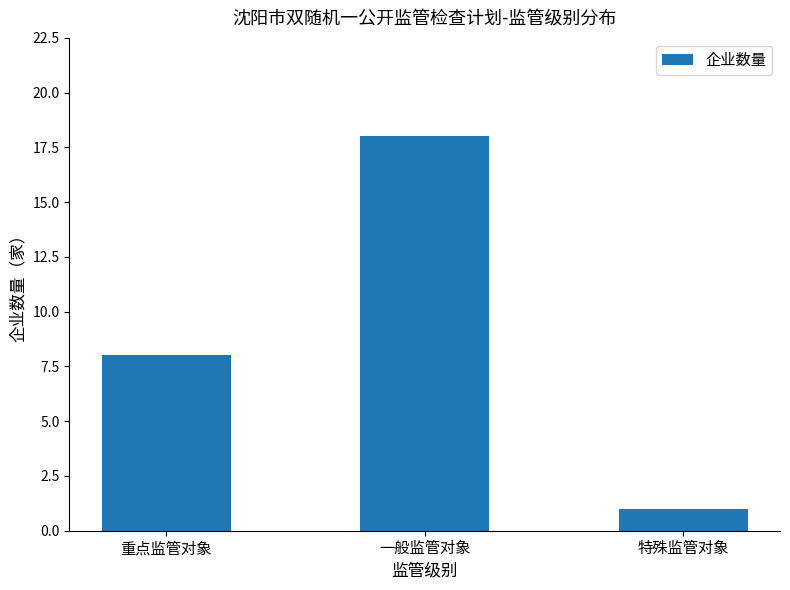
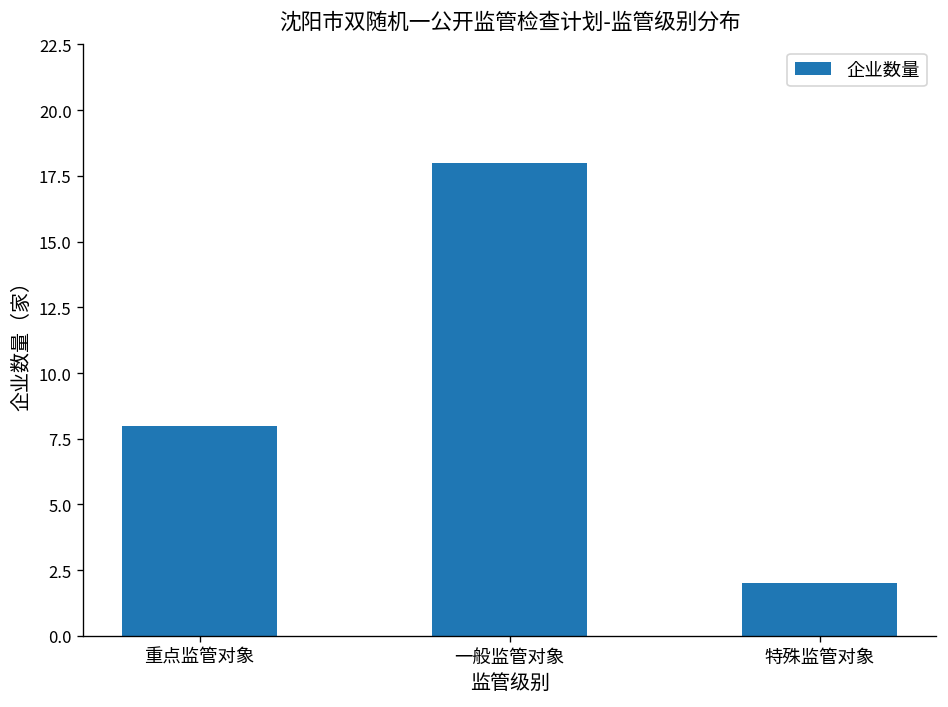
特殊监管对象: 1 -> 2
